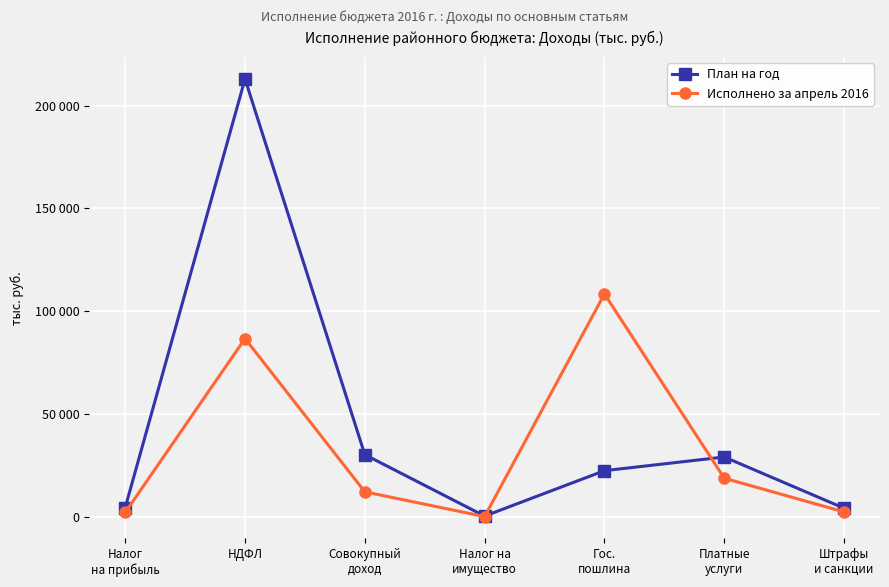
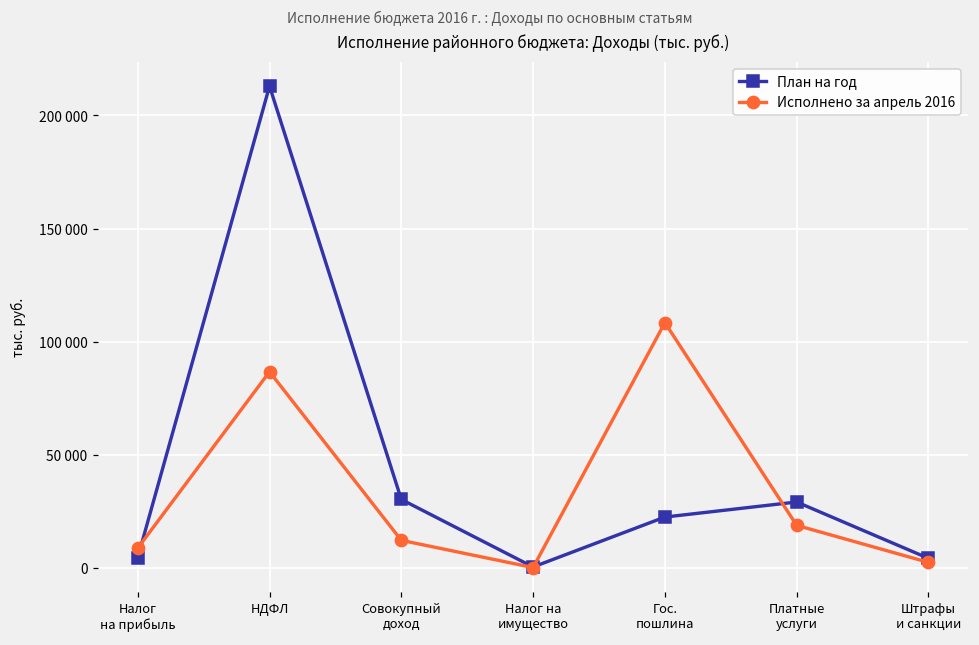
Исполнено за апрель 2016, Налог на прибыль: 2000 -> 9000
